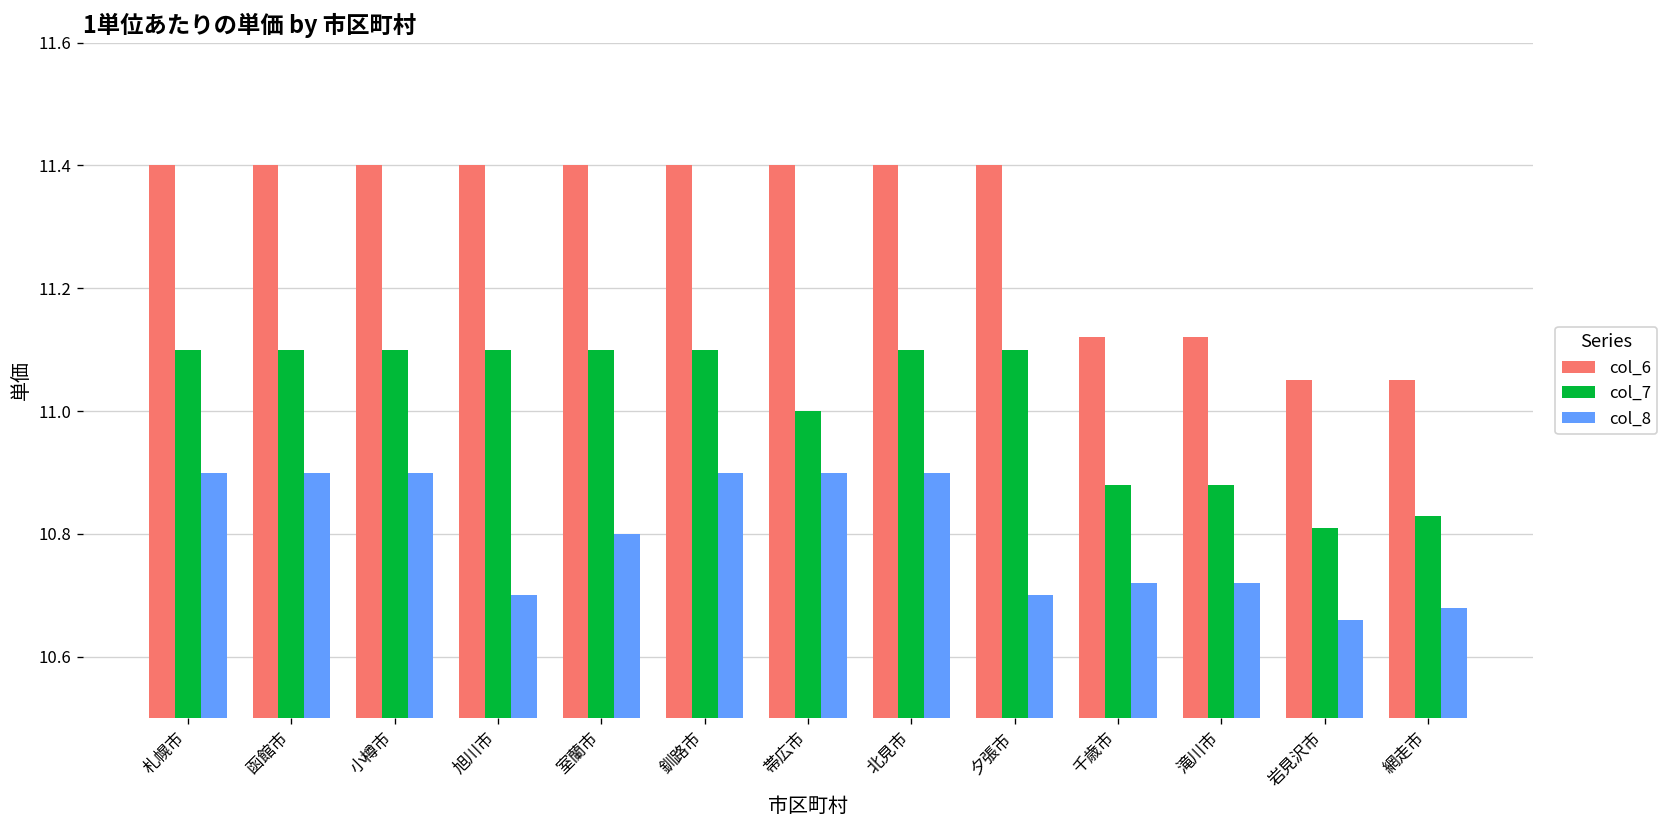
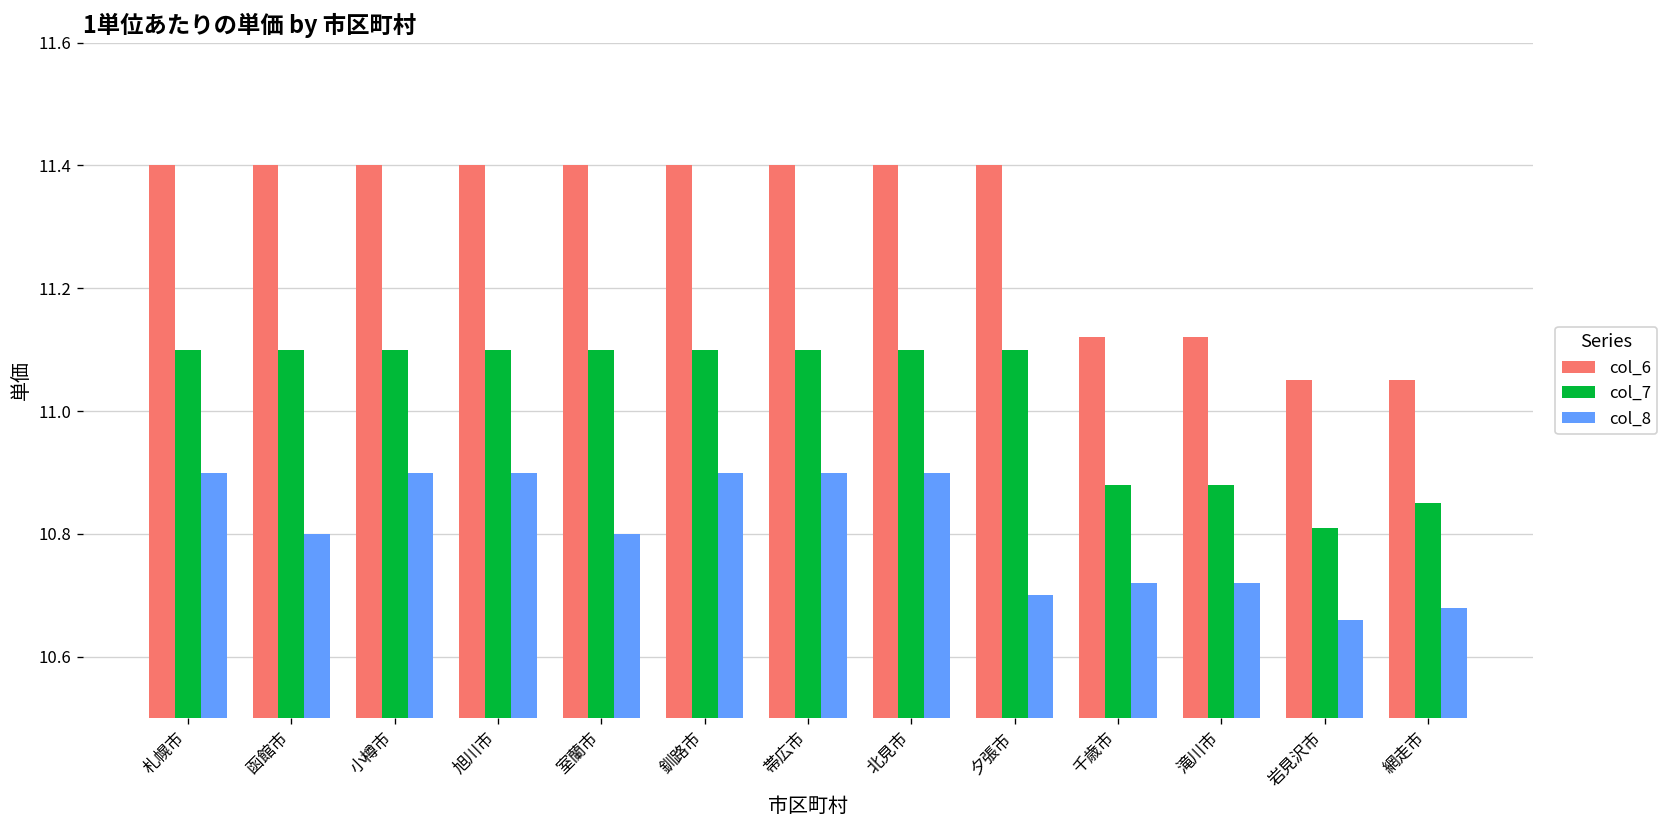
col_8, 函館市: 10.9 -> 10.8
col_8, 旭川市: 10.7 -> 10.9
col_7, 帯広市: 11.0 -> 11.1
col_7, 網走市: 10.83 -> 10.85
